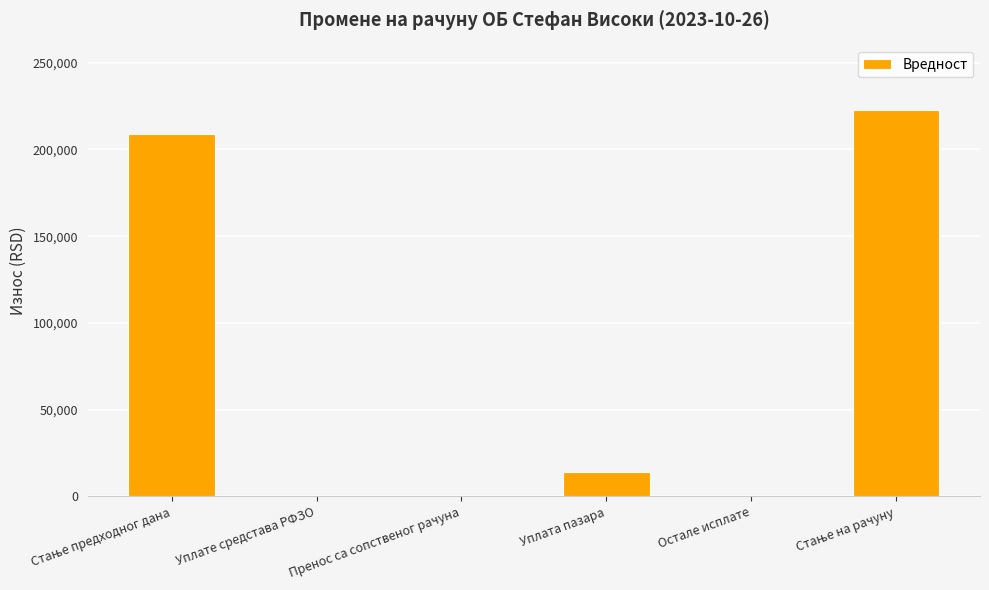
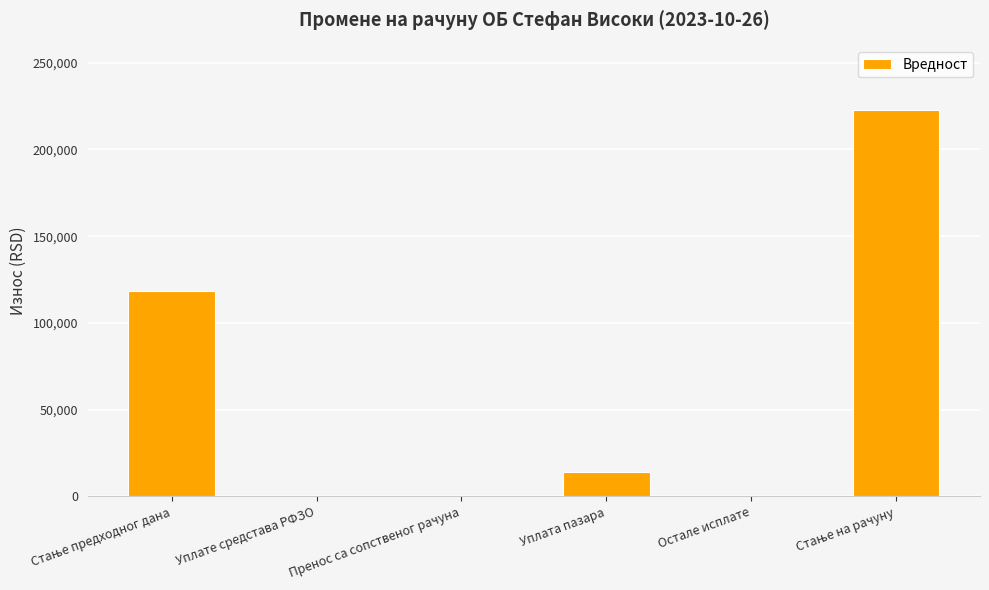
Стање предходног дана: 209,000 -> 119,000
